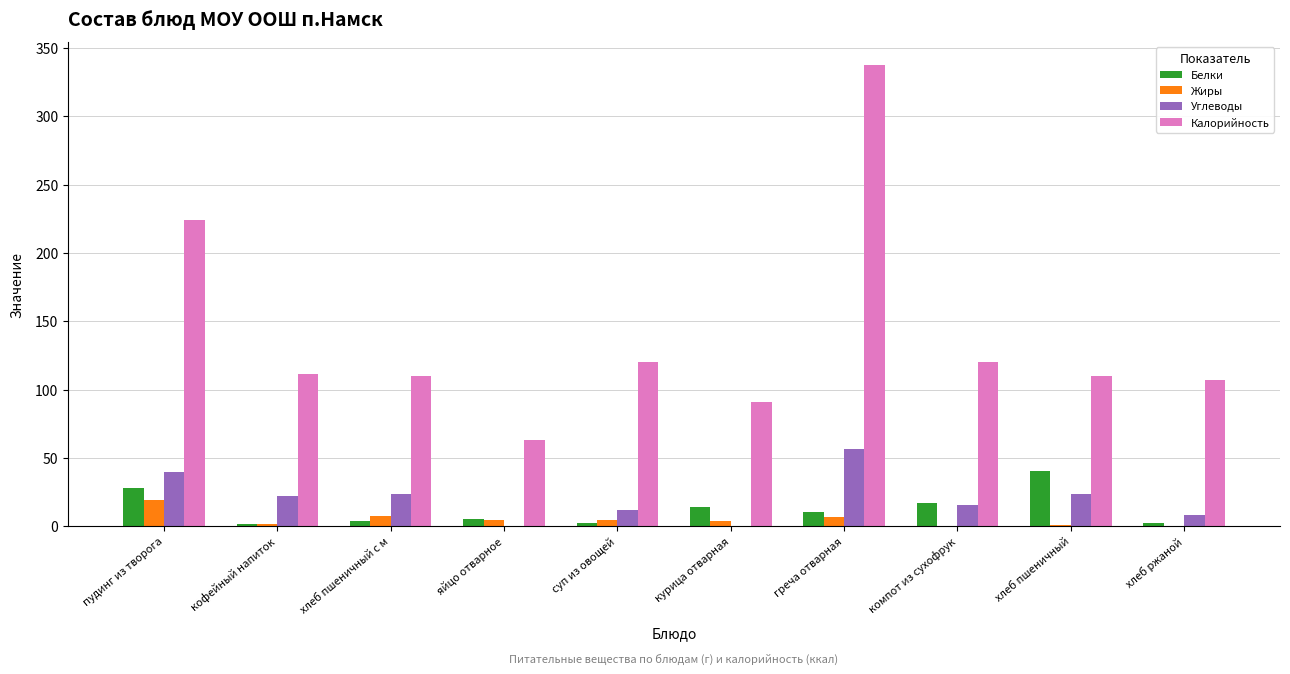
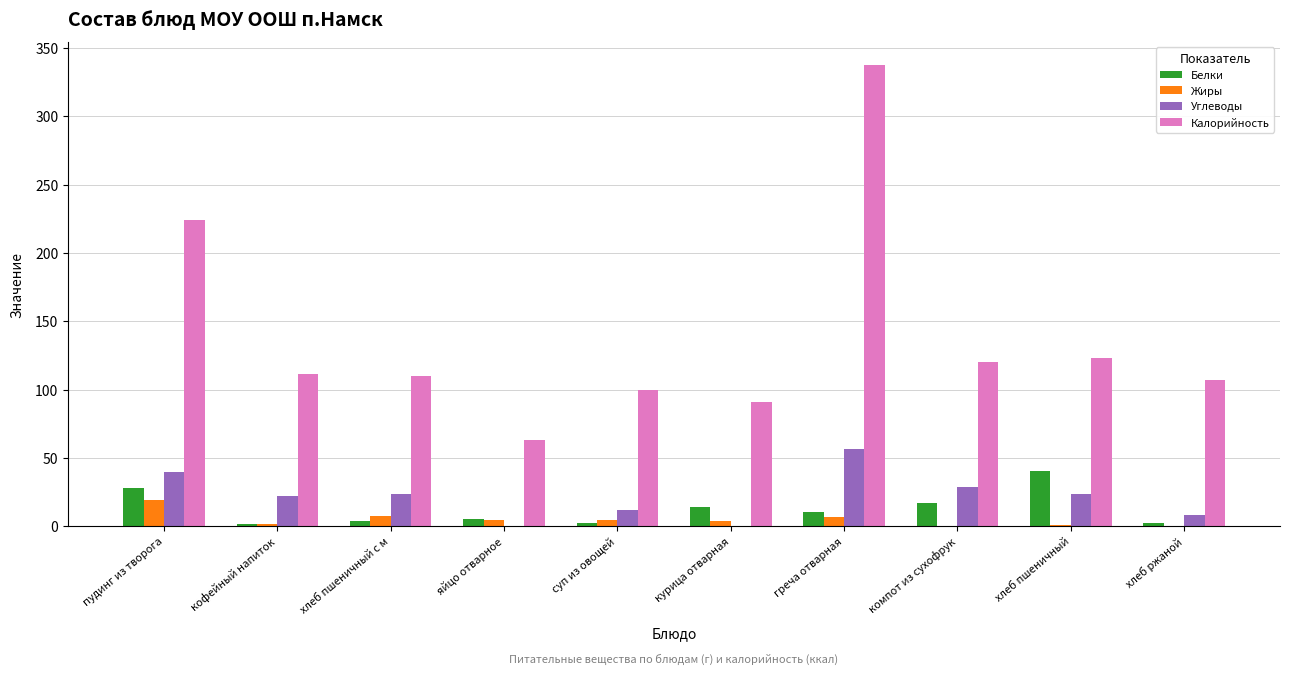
Калорийность, суп из овощей: 120 -> 99
Углеводы, компот из сухофрук: 16 -> 29
Калорийность, хлеб пшеничный: 110 -> 123
